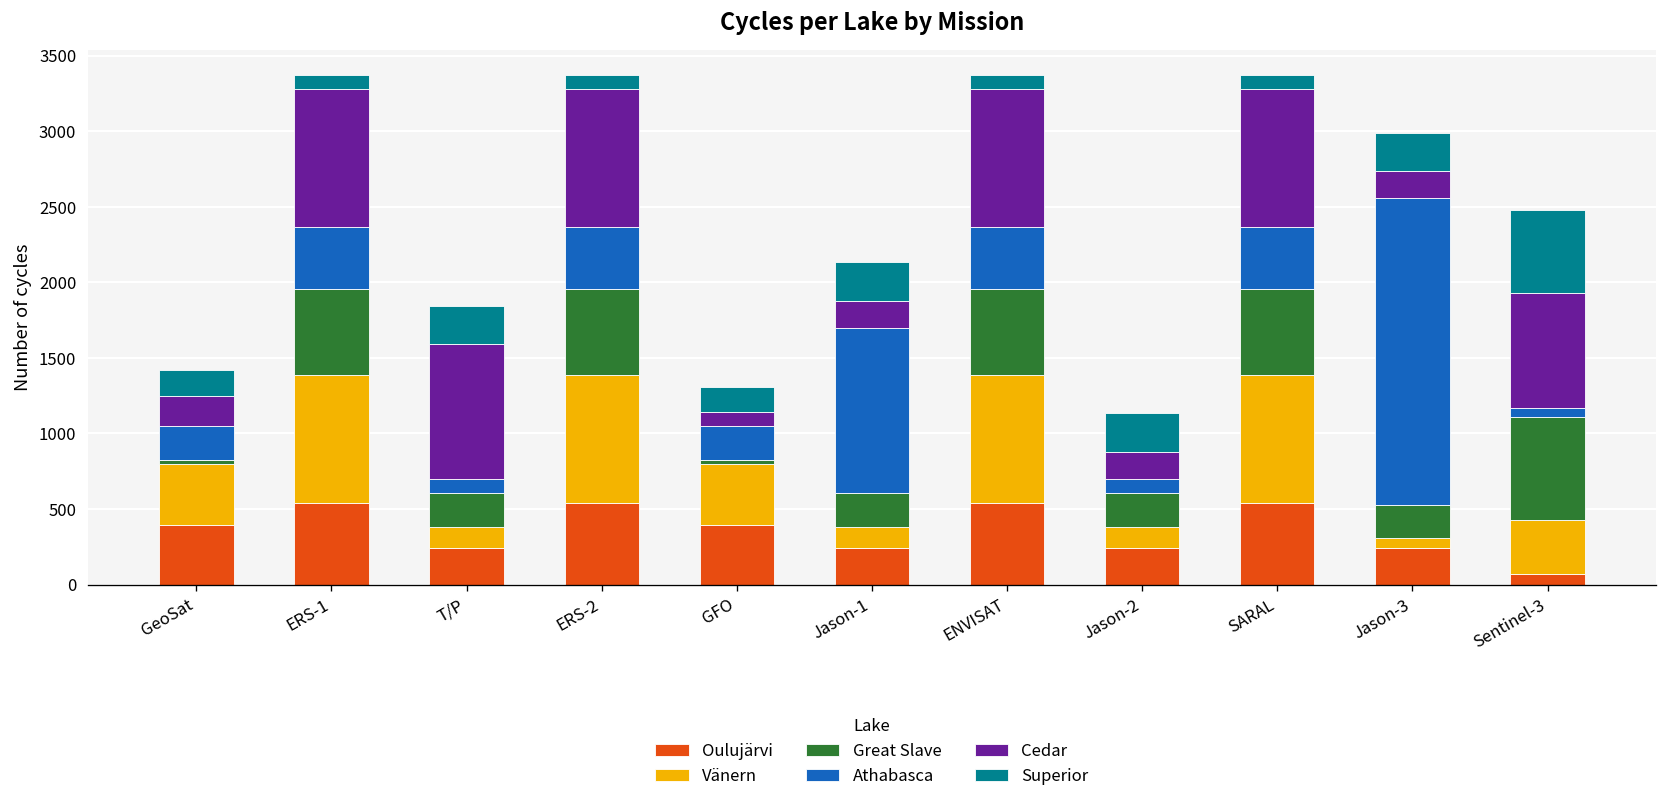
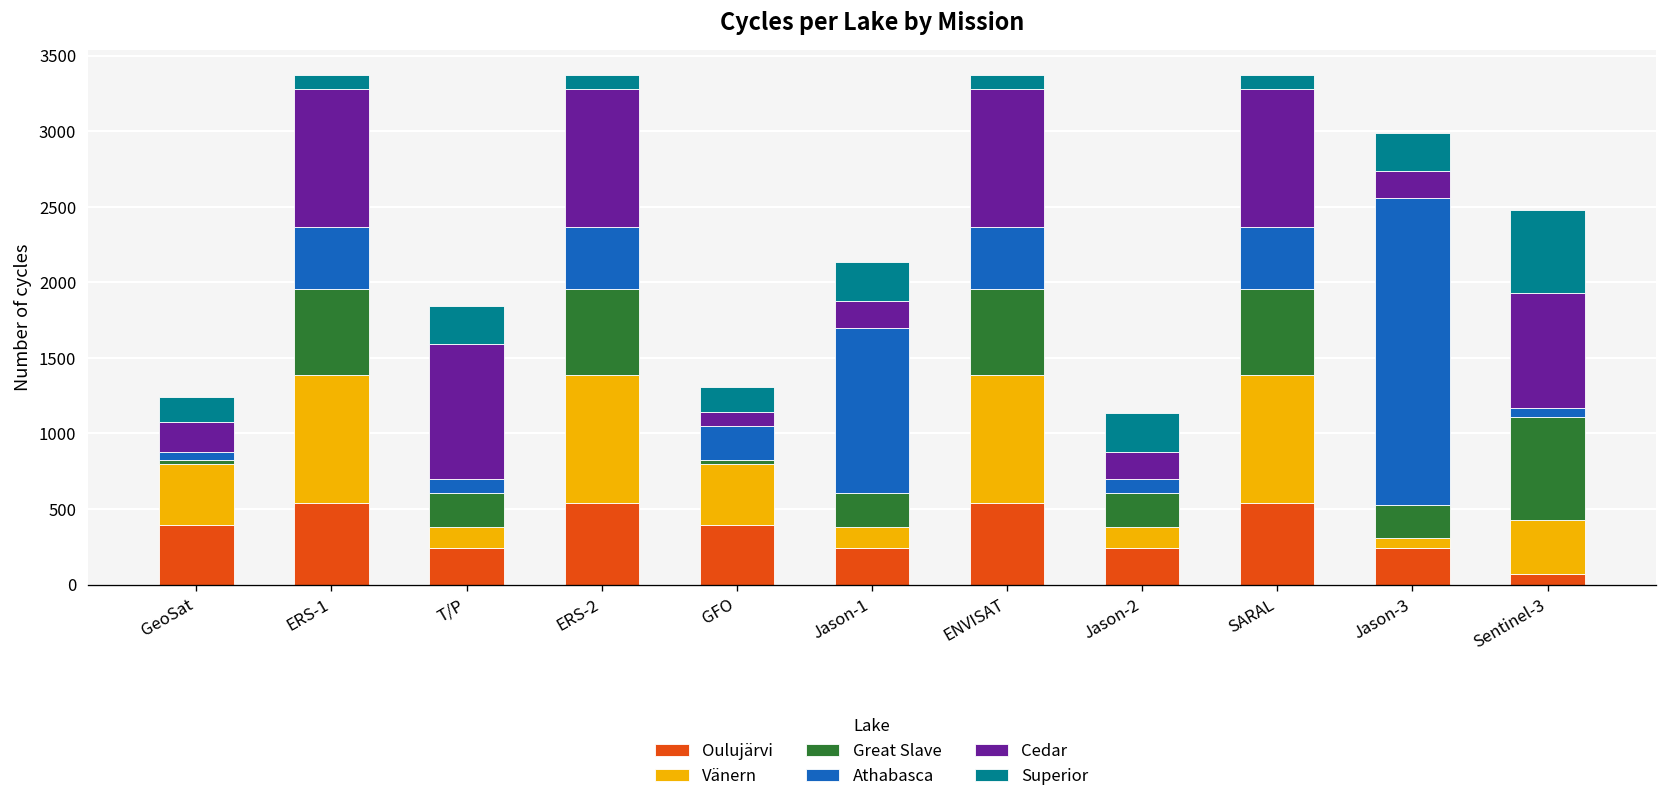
Athabasca, GeoSat: 230 -> 50
